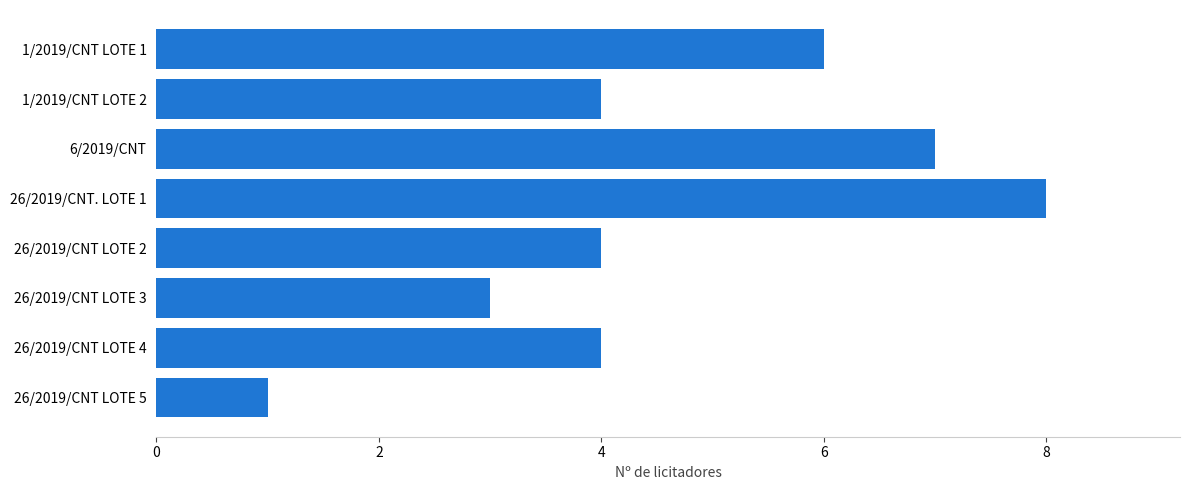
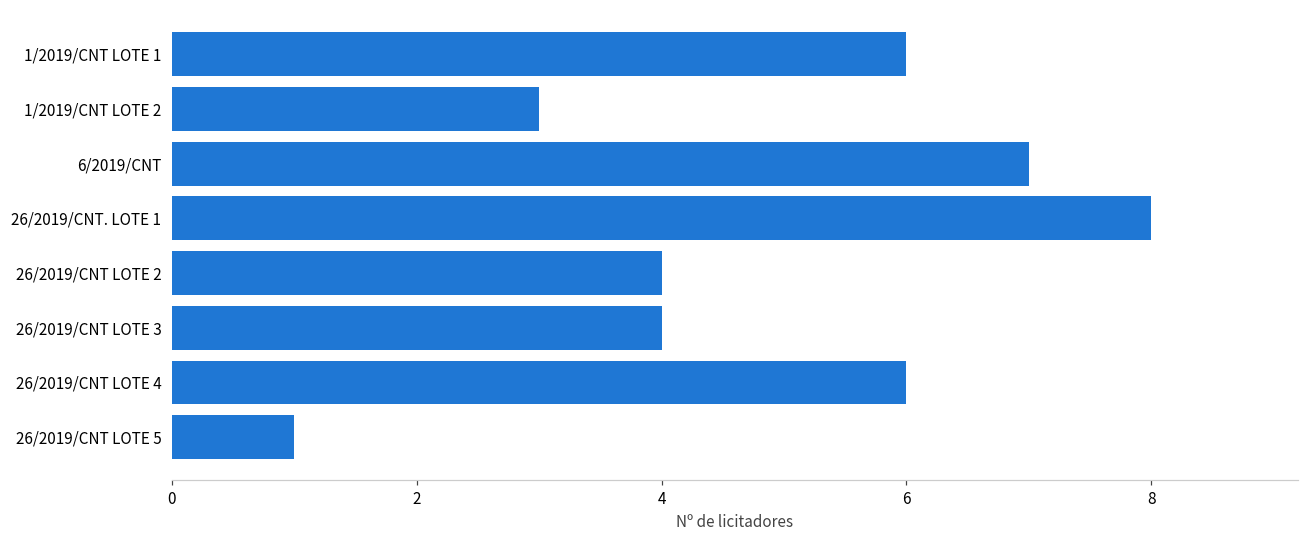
1/2019/CNT LOTE 2: 4 -> 3
26/2019/CNT LOTE 3: 3 -> 4
26/2019/CNT LOTE 4: 4 -> 6
